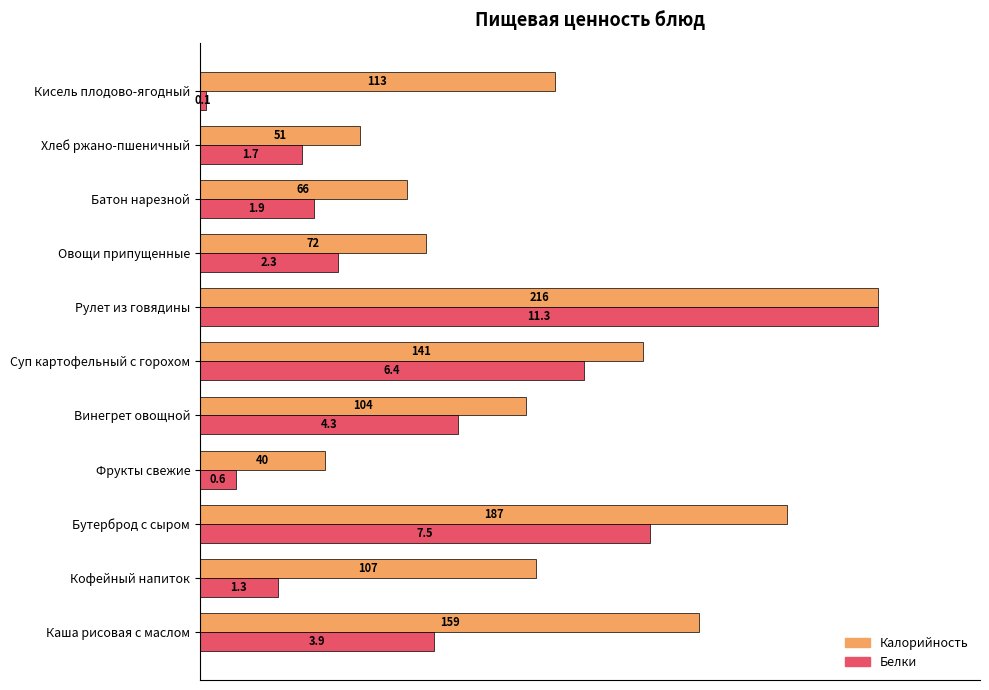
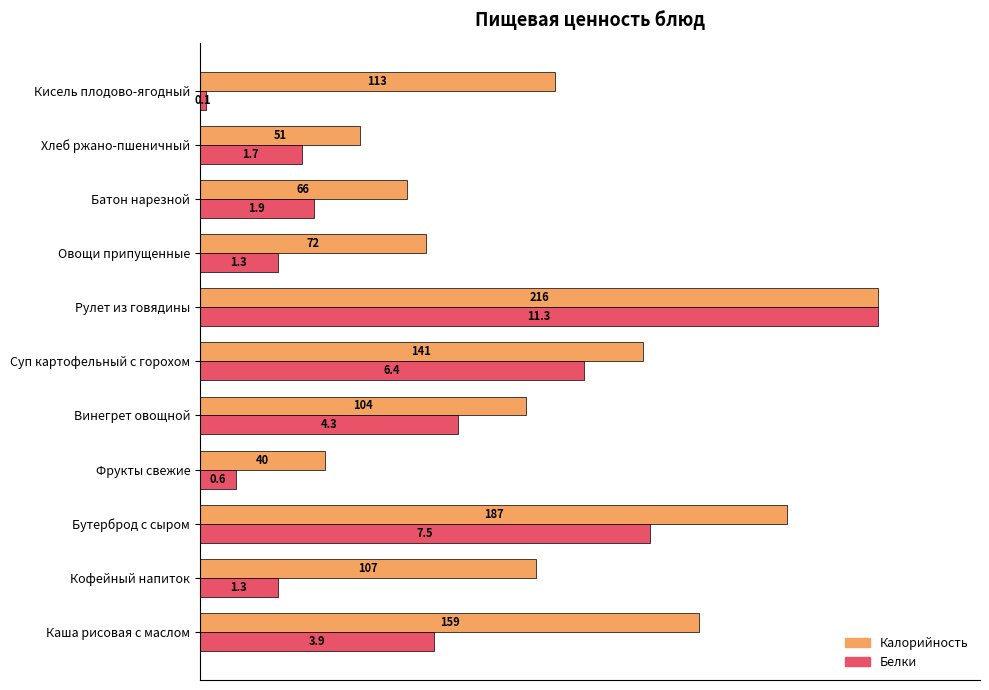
Белки, Овощи припущенные: 2.3 -> 1.3
